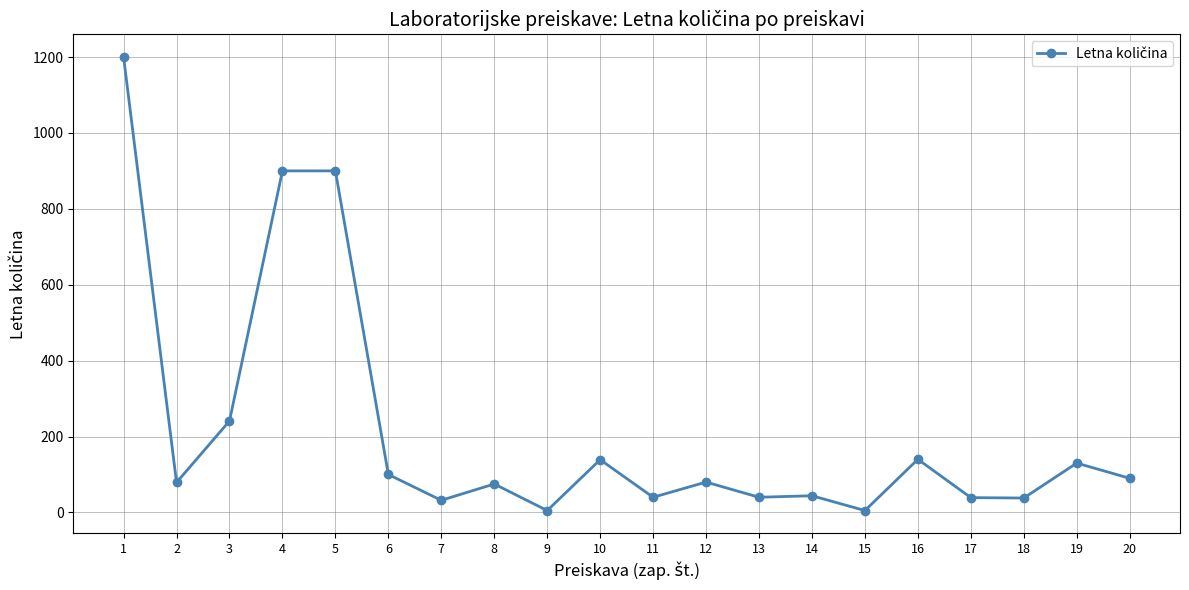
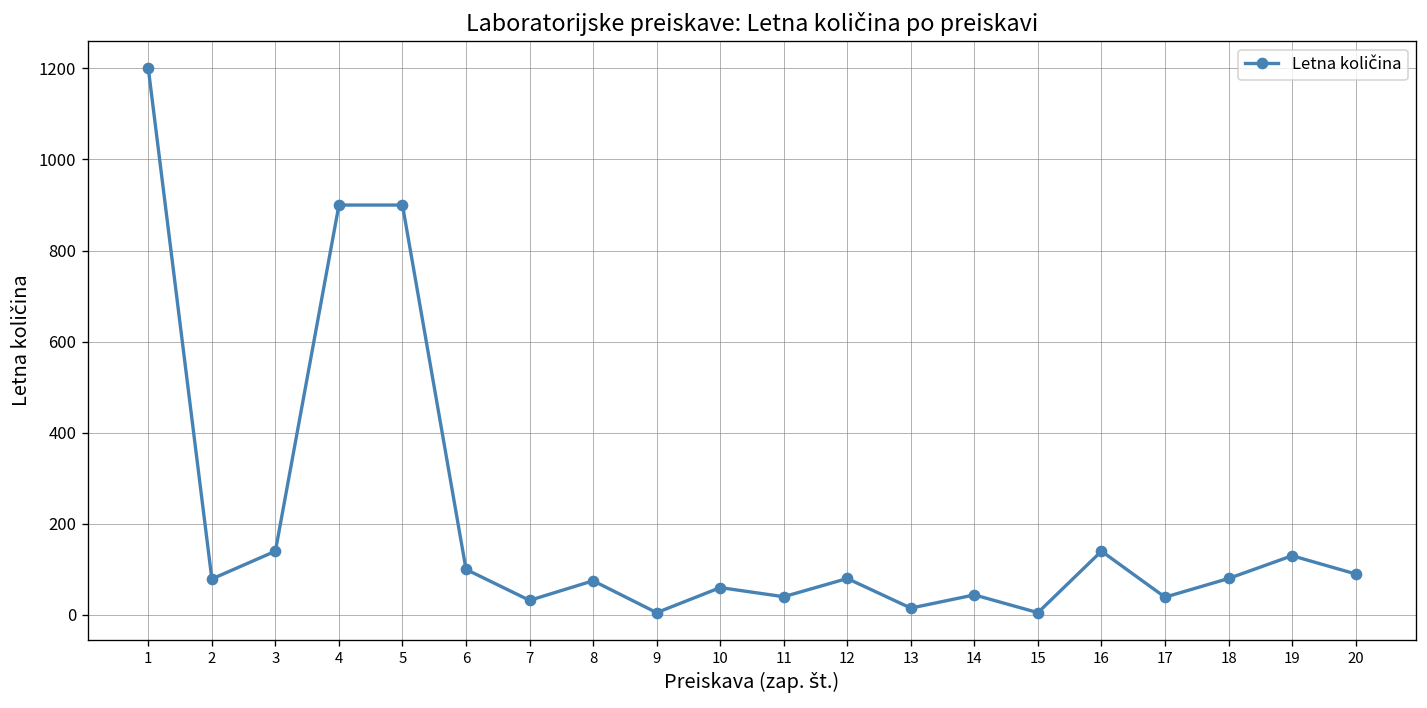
3: 240 -> 140
10: 140 -> 60
13: 40 -> 20
18: 40 -> 80
